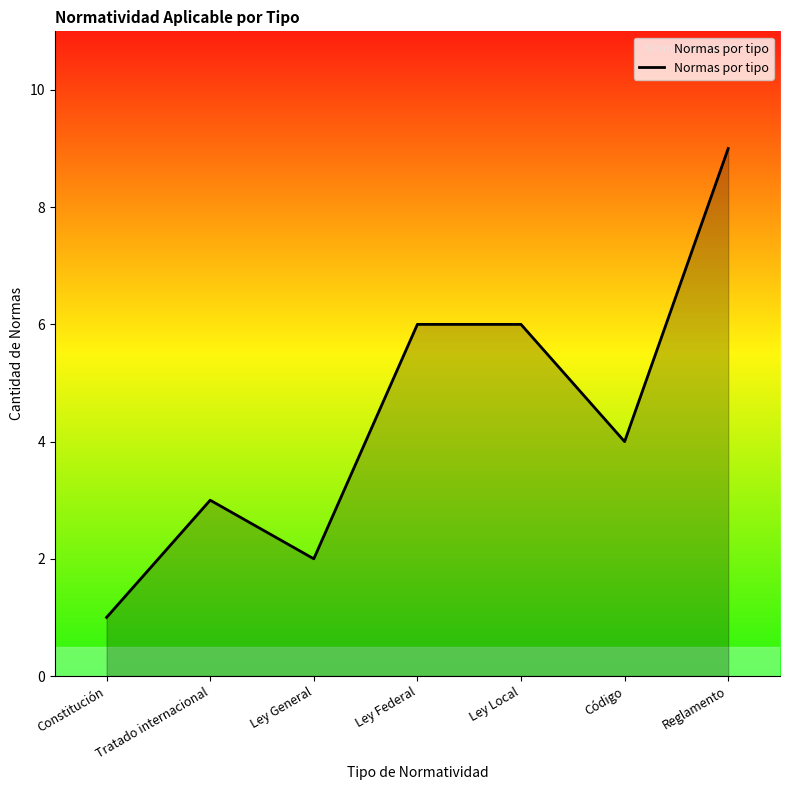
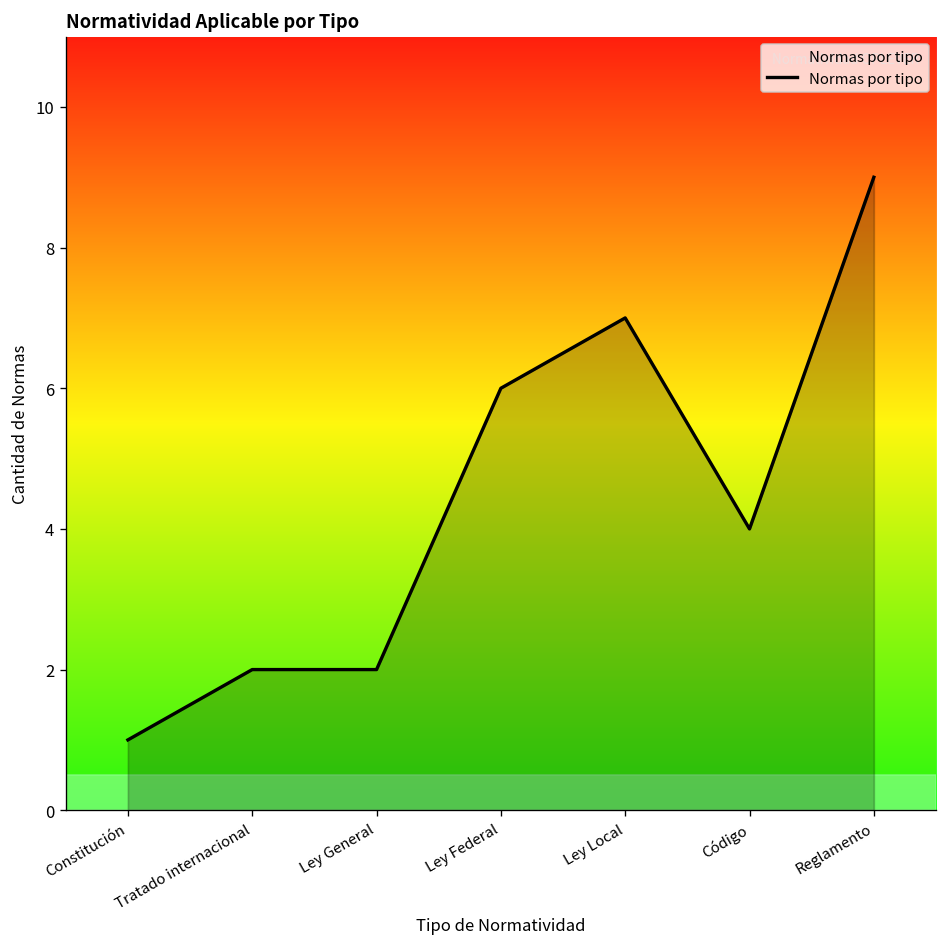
Tratado internacional: 3 -> 2
Ley Local: 6 -> 7
